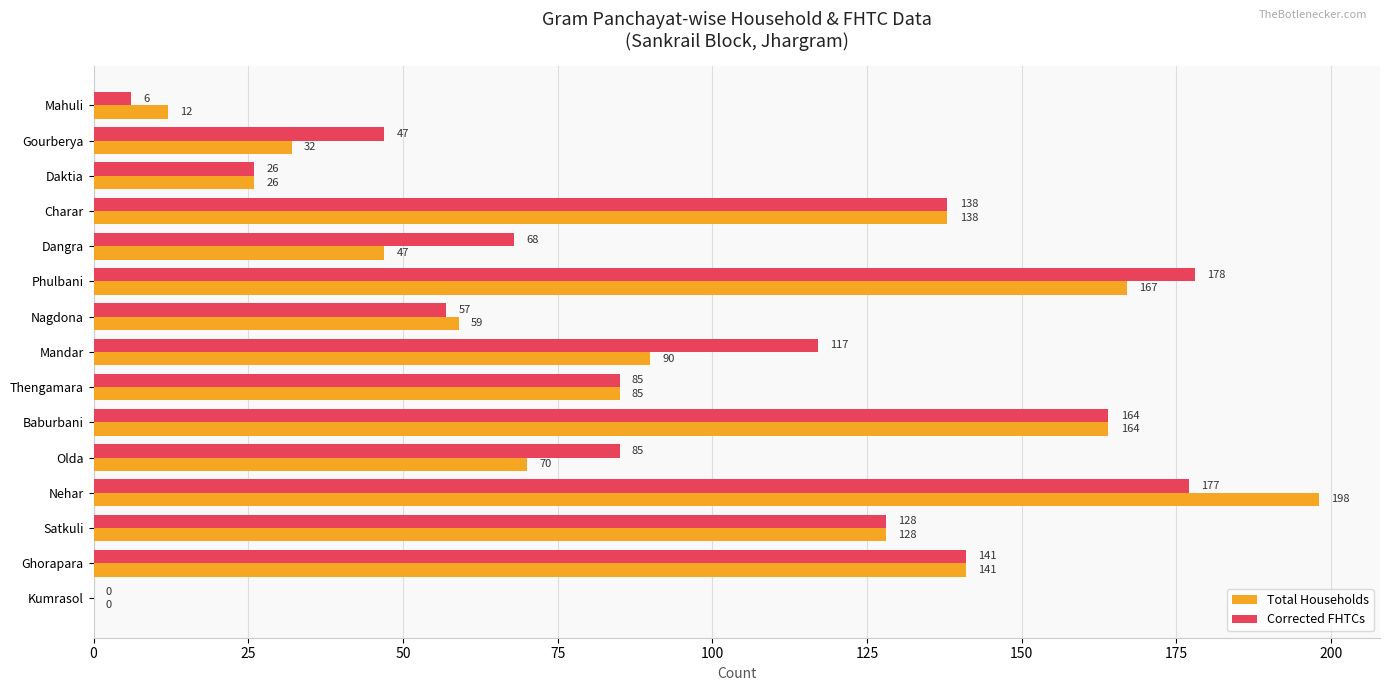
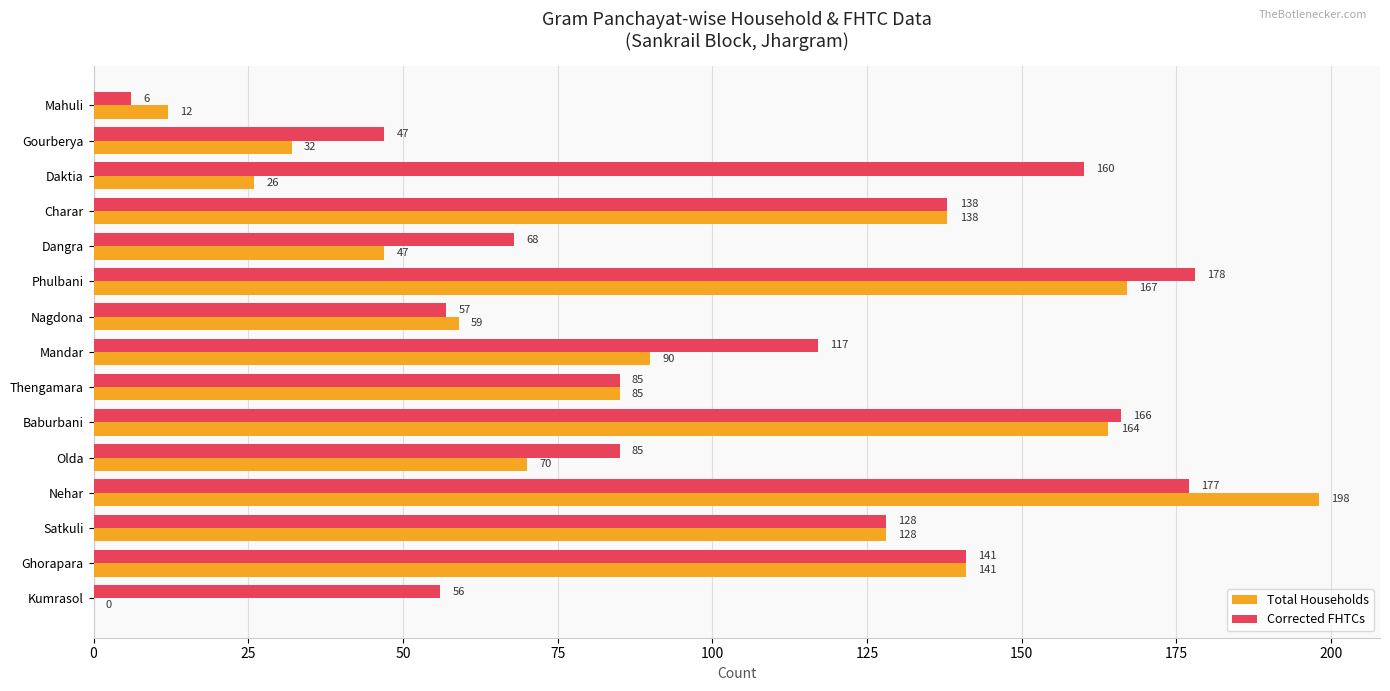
Corrected FHTCs, Daktia: 26 -> 160
Corrected FHTCs, Baburbani: 164 -> 166
Corrected FHTCs, Kumrasol: 0 -> 56
